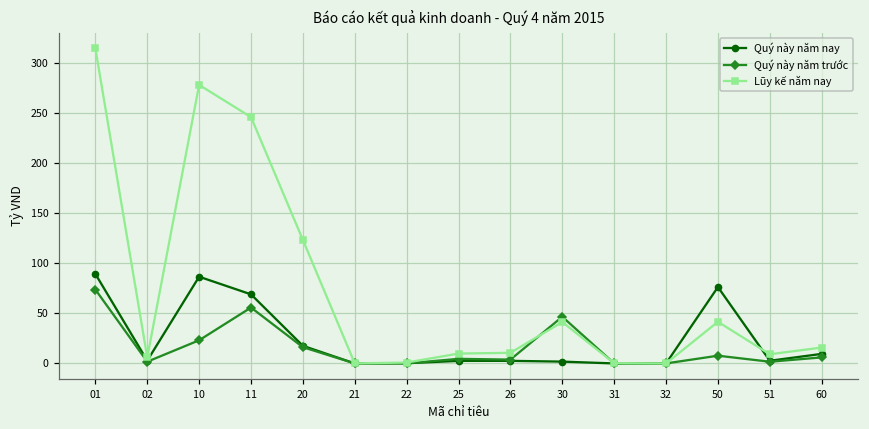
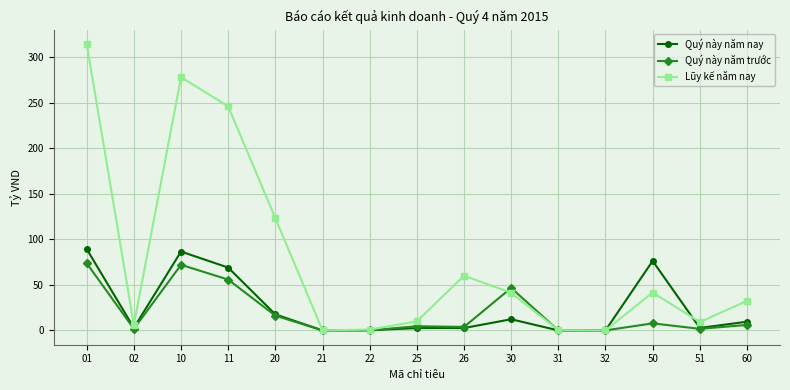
Quý này năm trước, 10: 20 -> 70
Lũy kế năm nay, 26: 10 -> 60
Quý này năm nay, 30: 0 -> 10
Lũy kế năm nay, 60: 20 -> 30
